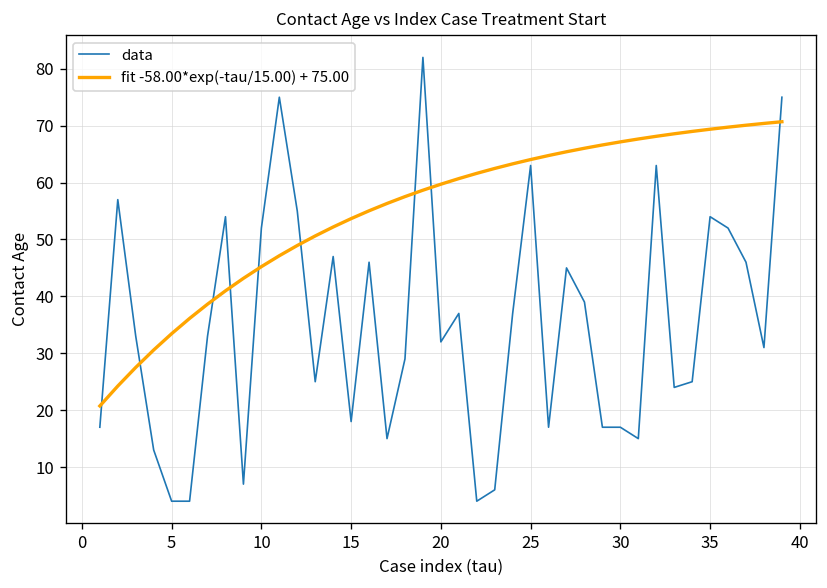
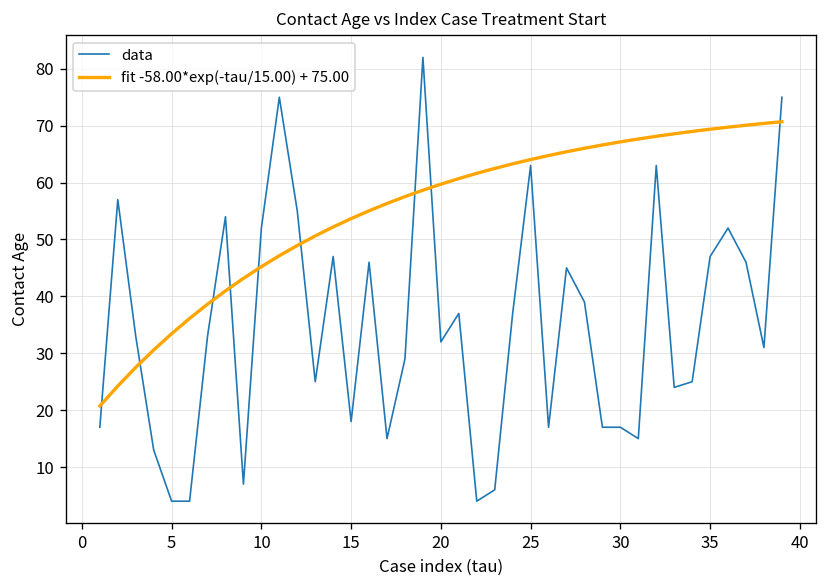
data, 35: 54 -> 47
